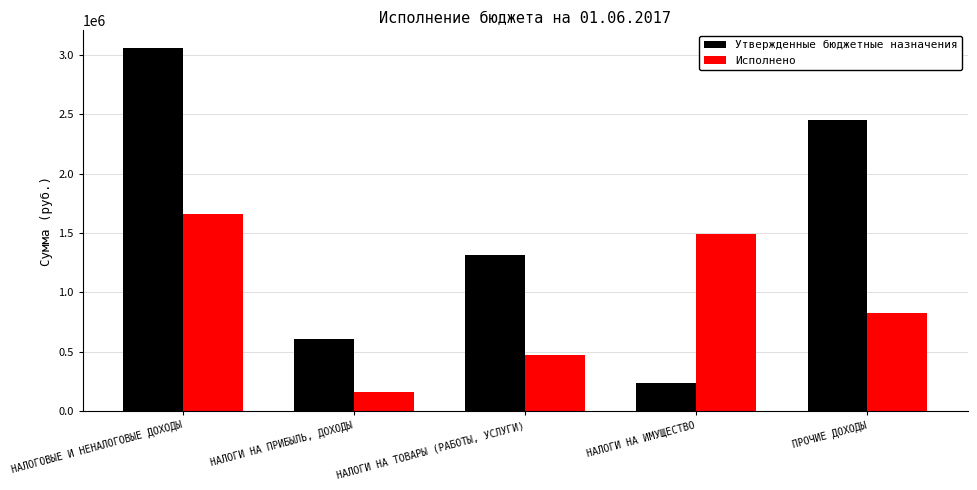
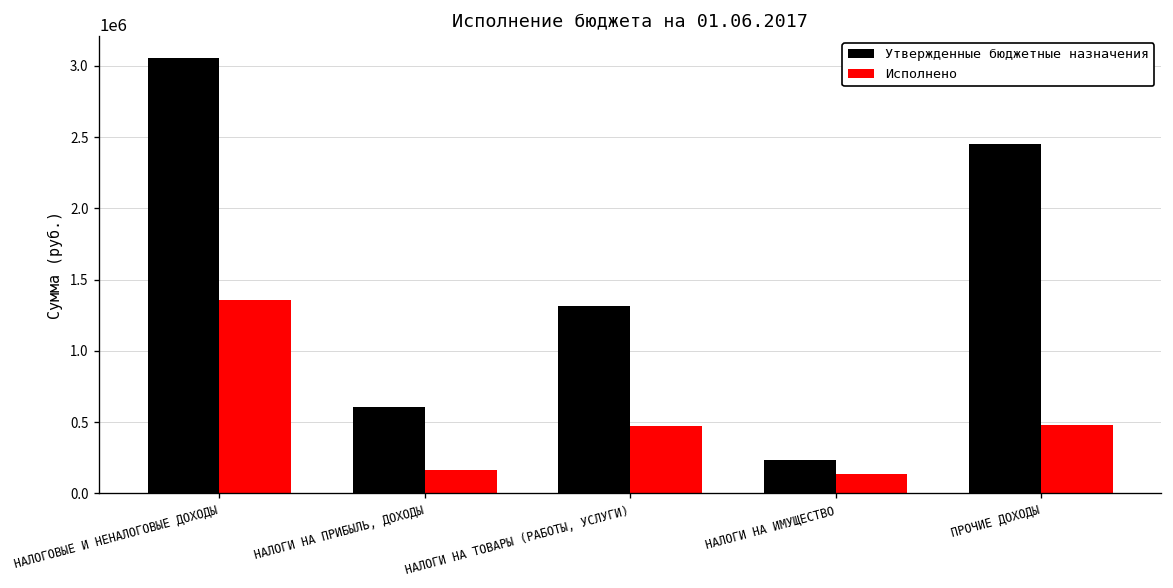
Исполнено, НАЛОГОВЫЕ И НЕНАЛОГОВЫЕ ДОХОДЫ: 1660000 -> 1360000
Исполнено, НАЛОГИ НА ИМУЩЕСТВО: 1500000 -> 140000
Исполнено, ПРОЧИЕ ДОХОДЫ: 830000 -> 480000
